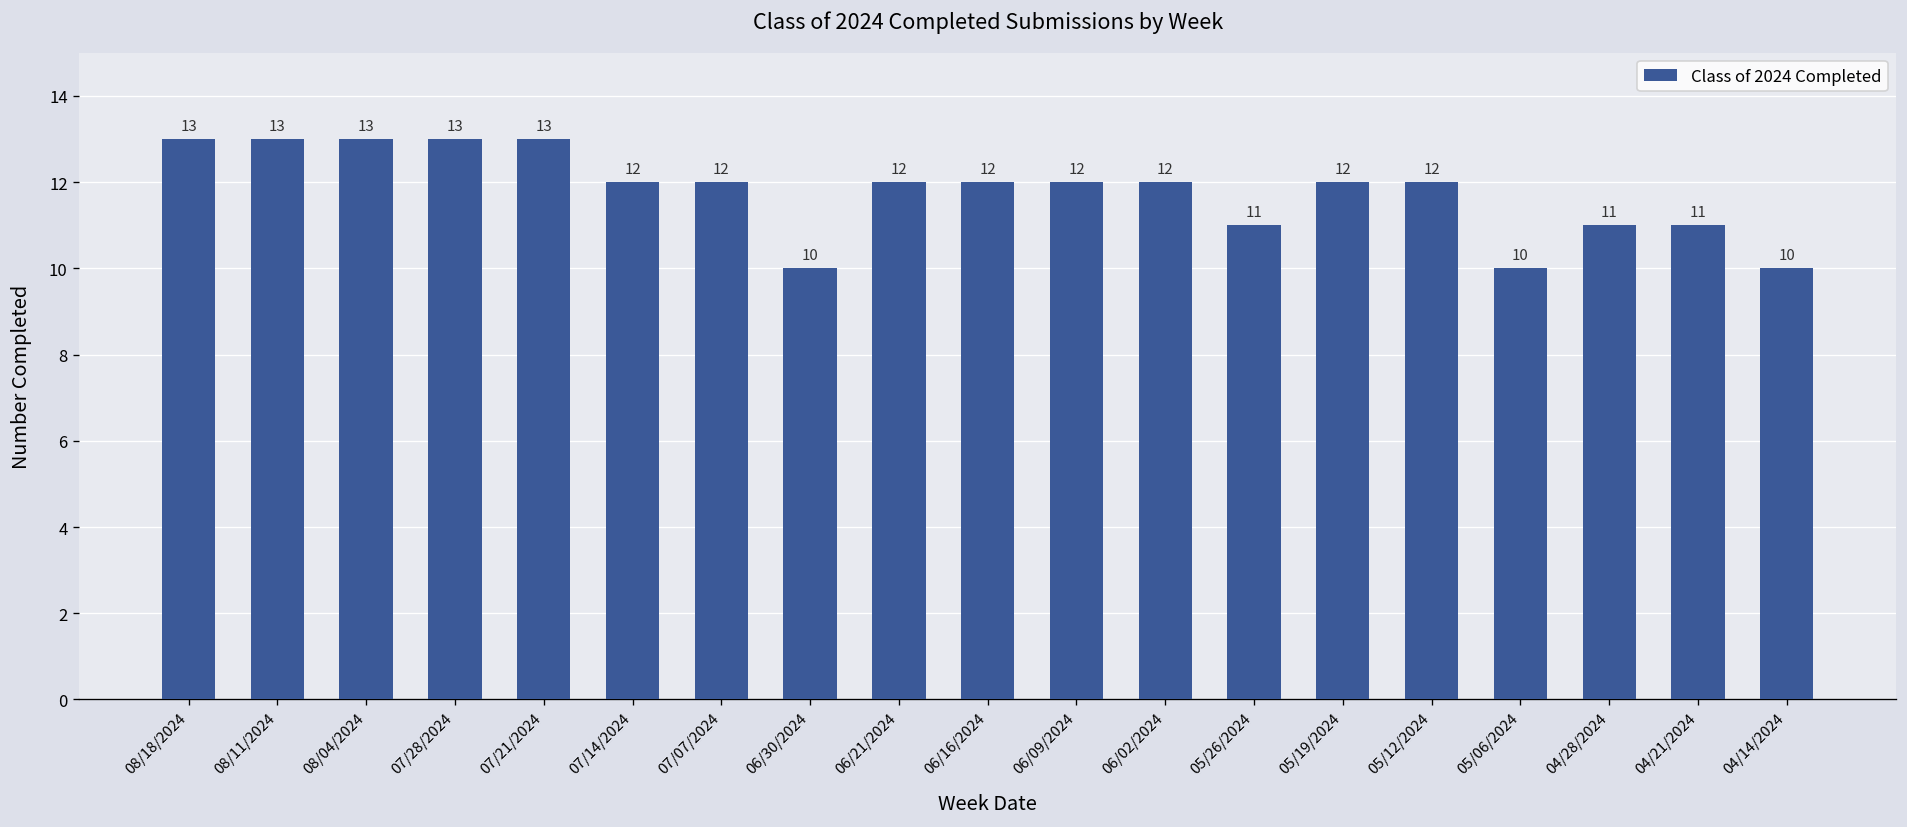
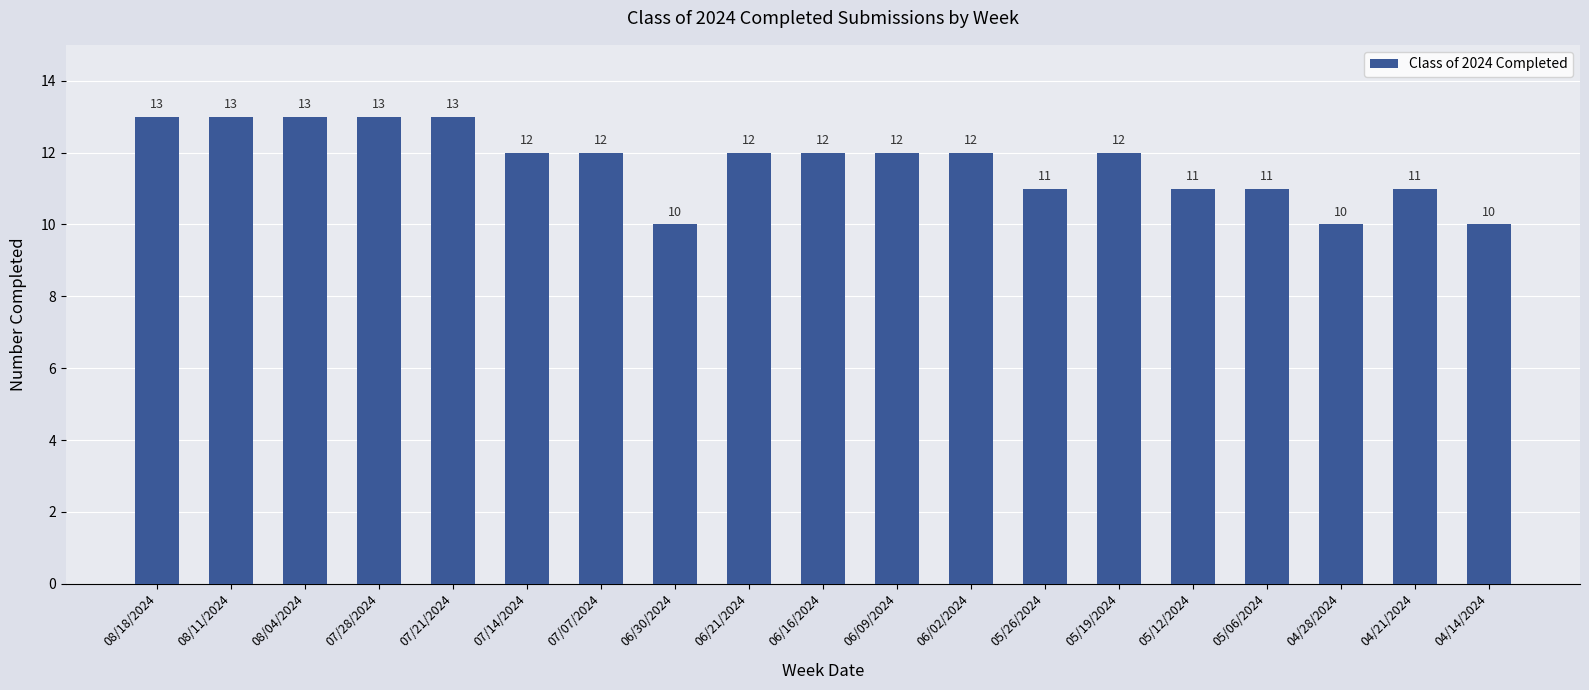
05/12/2024: 12 -> 11
05/06/2024: 10 -> 11
04/28/2024: 11 -> 10
